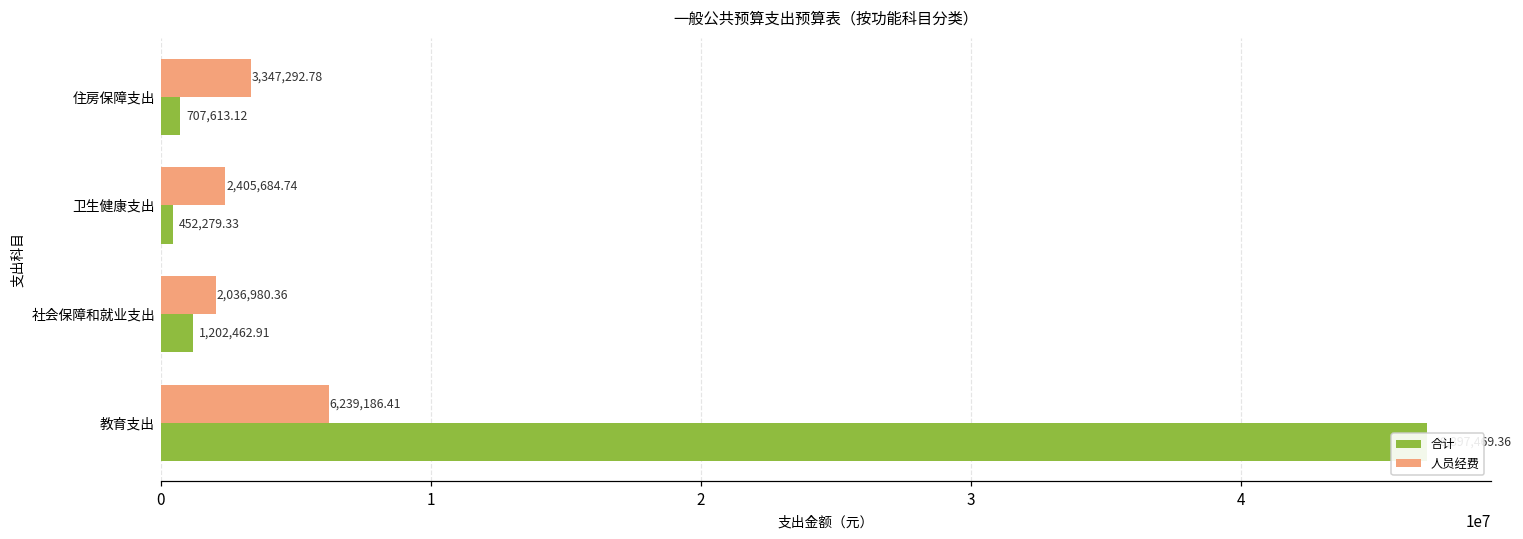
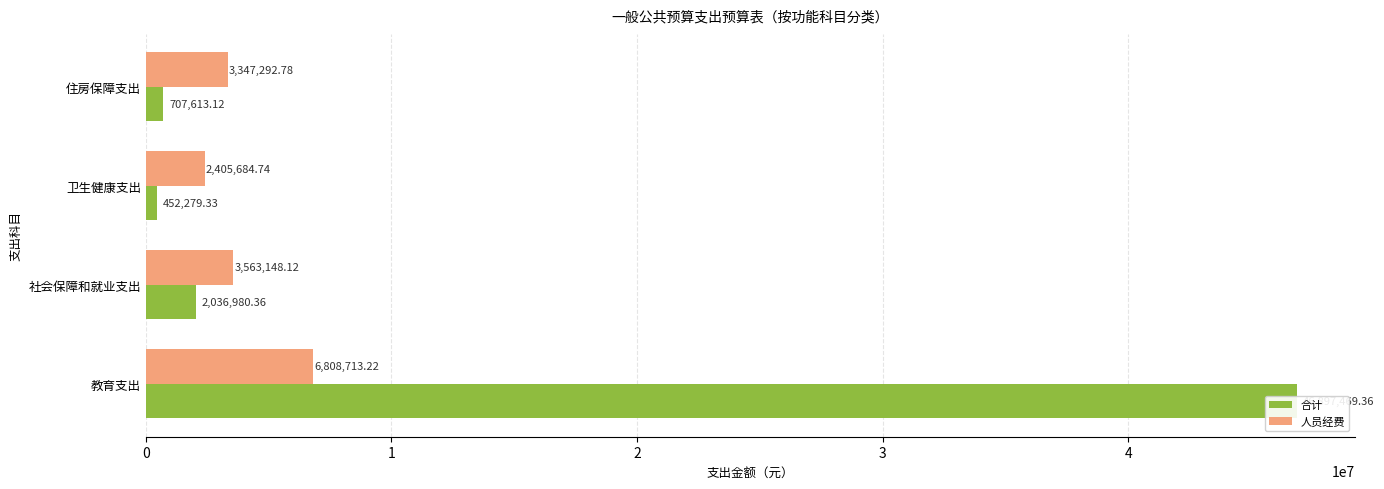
人员经费, 社会保障和就业支出: 2,036,980.36 -> 3,563,148.12
合计, 社会保障和就业支出: 1,202,462.91 -> 2,036,980.36
人员经费, 教育支出: 6,239,186.41 -> 6,808,713.22
